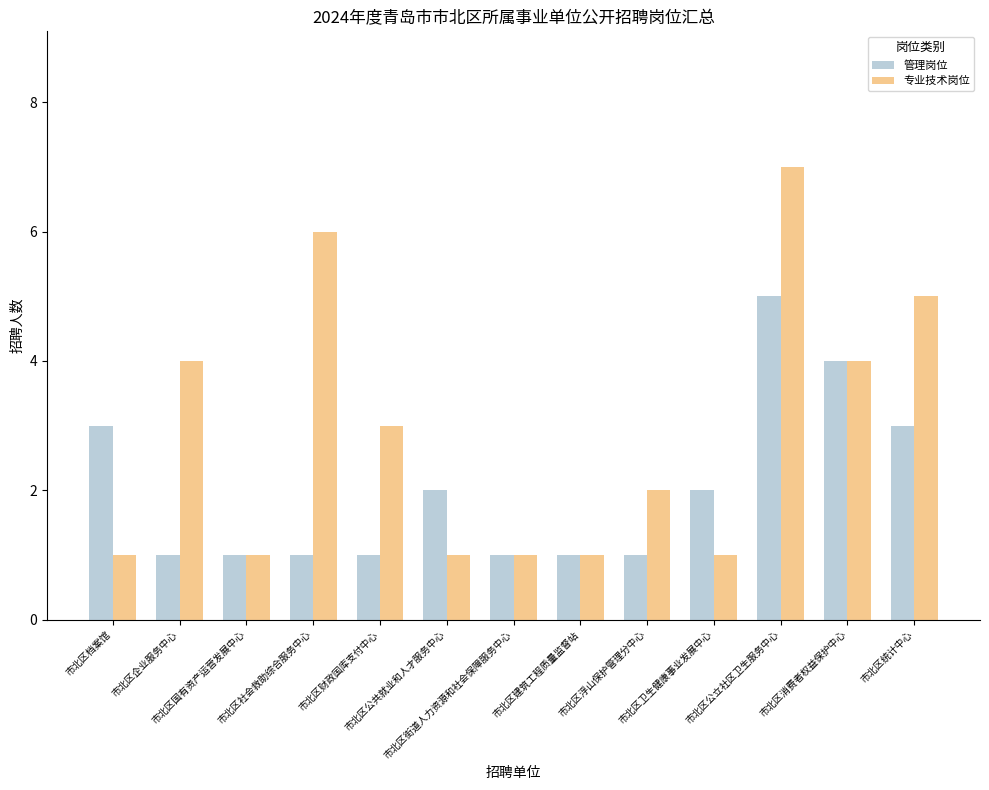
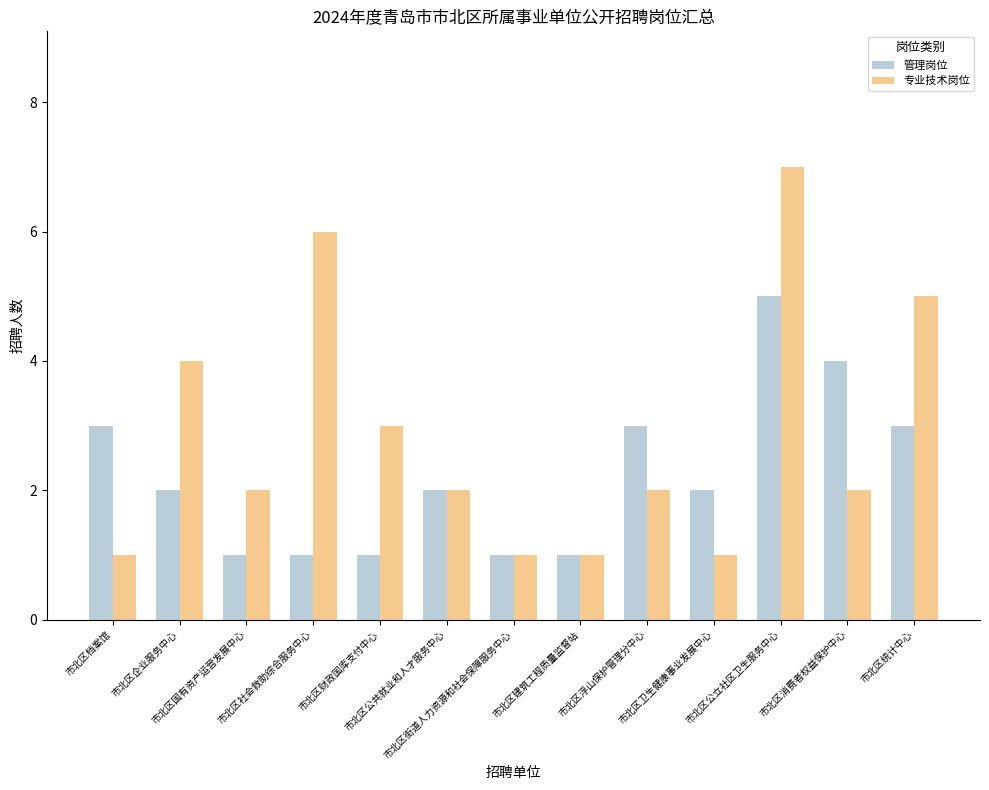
管理岗位, 市北区企业服务中心: 1 -> 2
专业技术岗位, 市北区国有资产运营发展中心: 1 -> 2
专业技术岗位, 市北区公共就业和人才服务中心: 1 -> 2
管理岗位, 市北区浮山保护管理分中心: 1 -> 3
专业技术岗位, 市北区消费者权益保护中心: 4 -> 2
